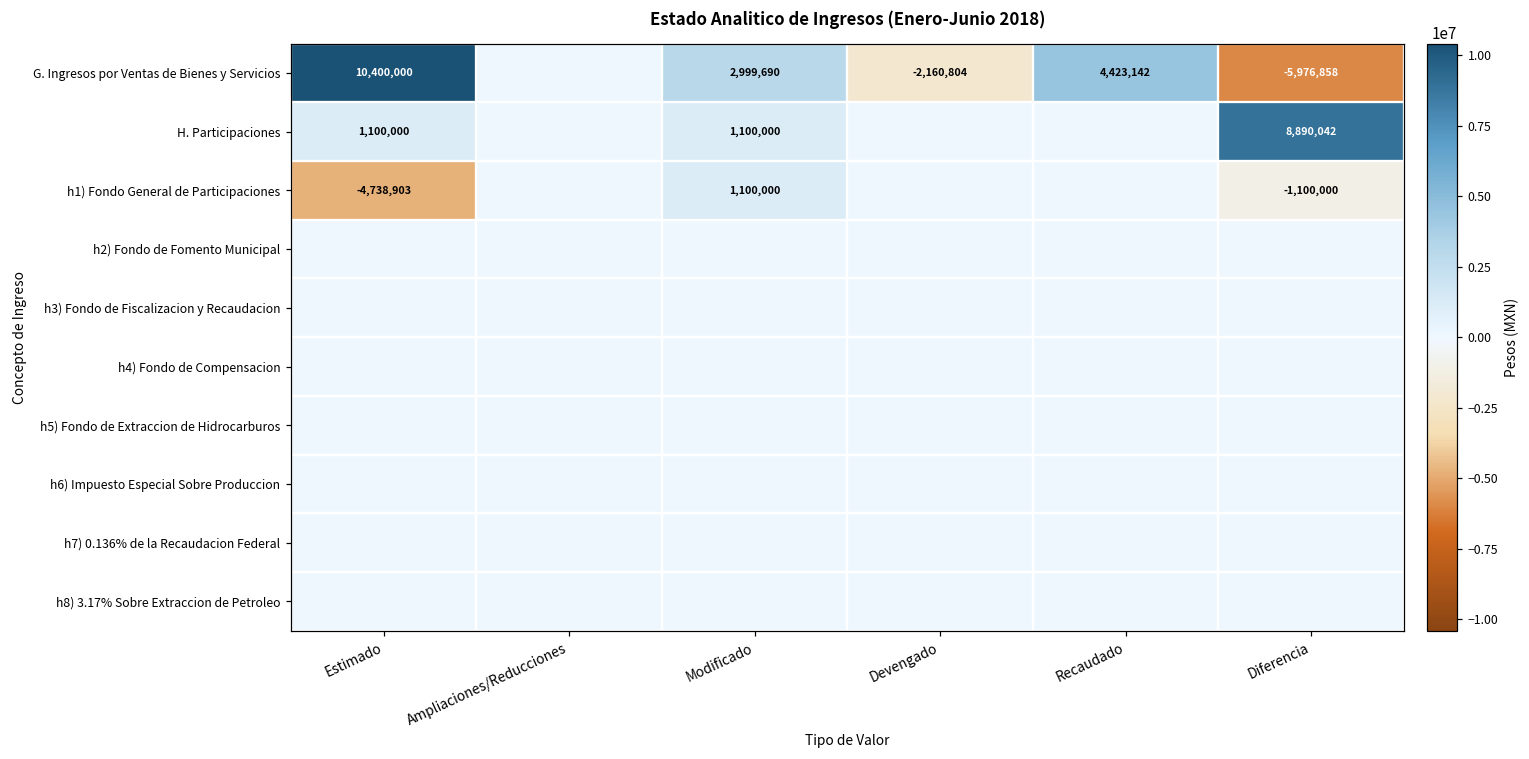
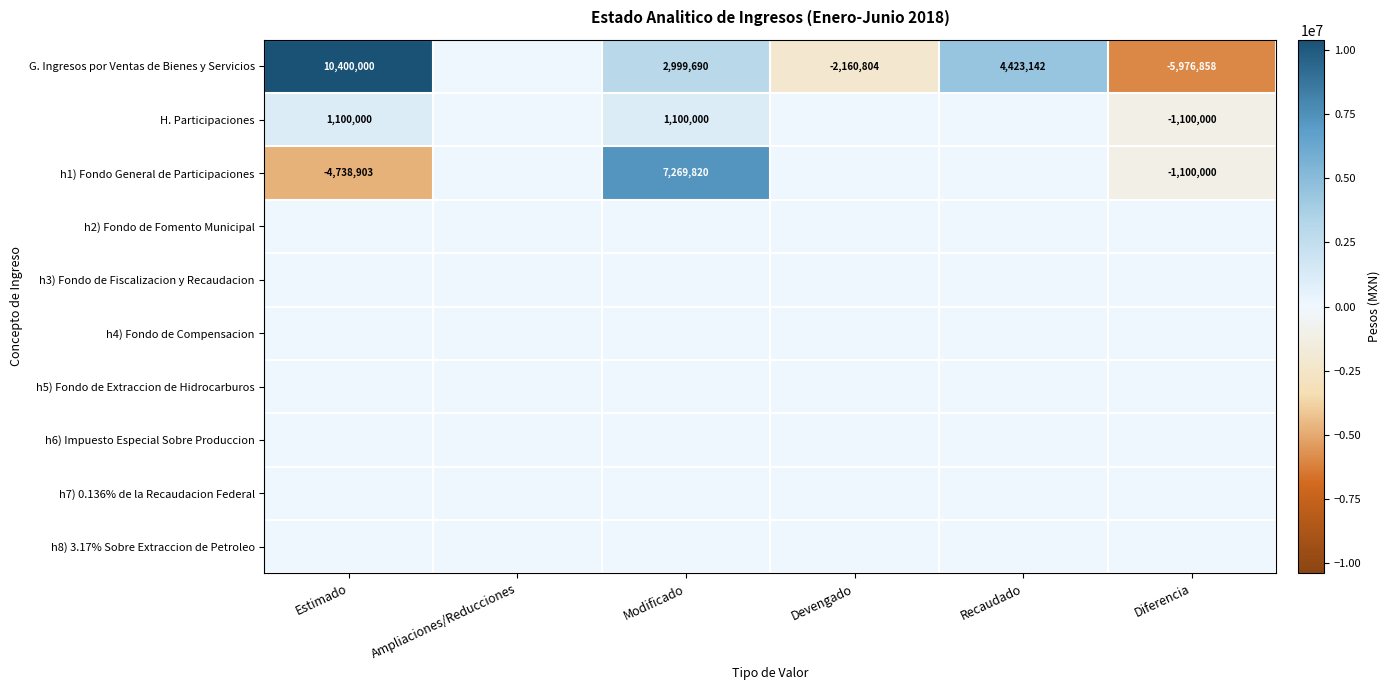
H. Participaciones, Diferencia: 8,890,042 -> -1,100,000
h1) Fondo General de Participaciones, Modificado: 1,100,000 -> 7,269,820
